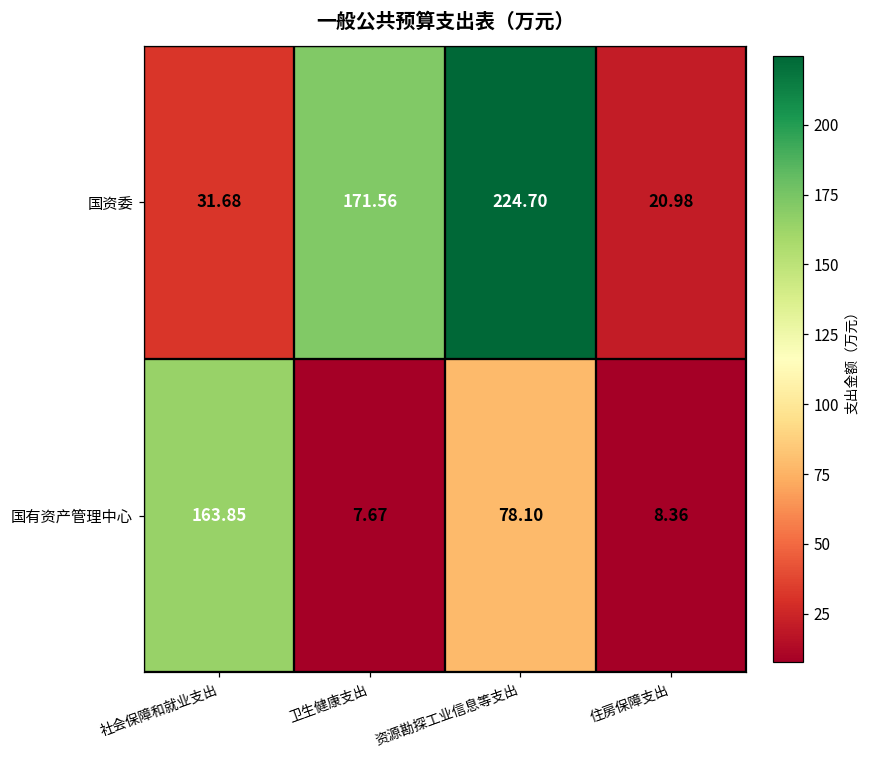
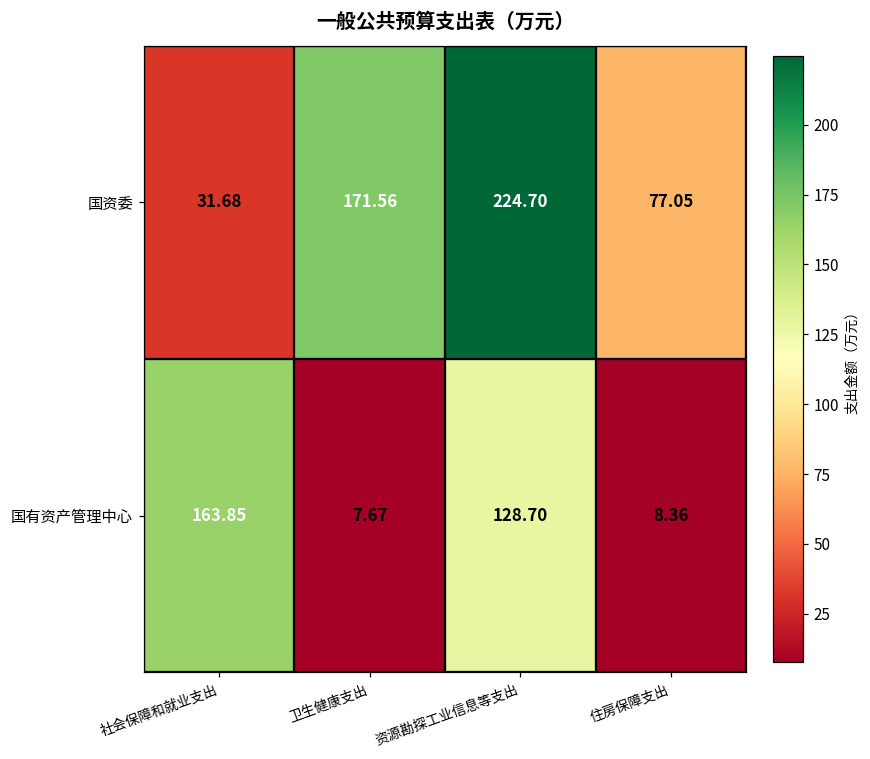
国资委, 住房保障支出: 20.98 -> 77.05
国有资产管理中心, 资源勘探工业信息等支出: 78.10 -> 128.70
